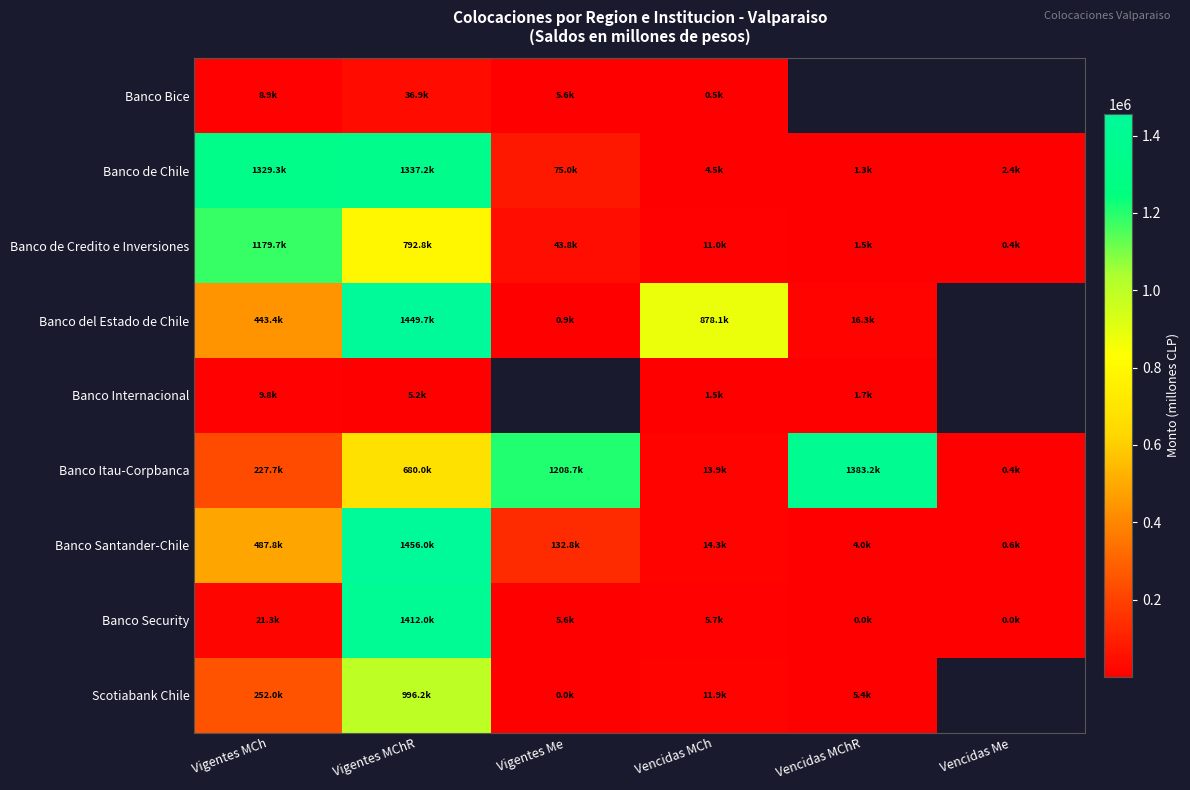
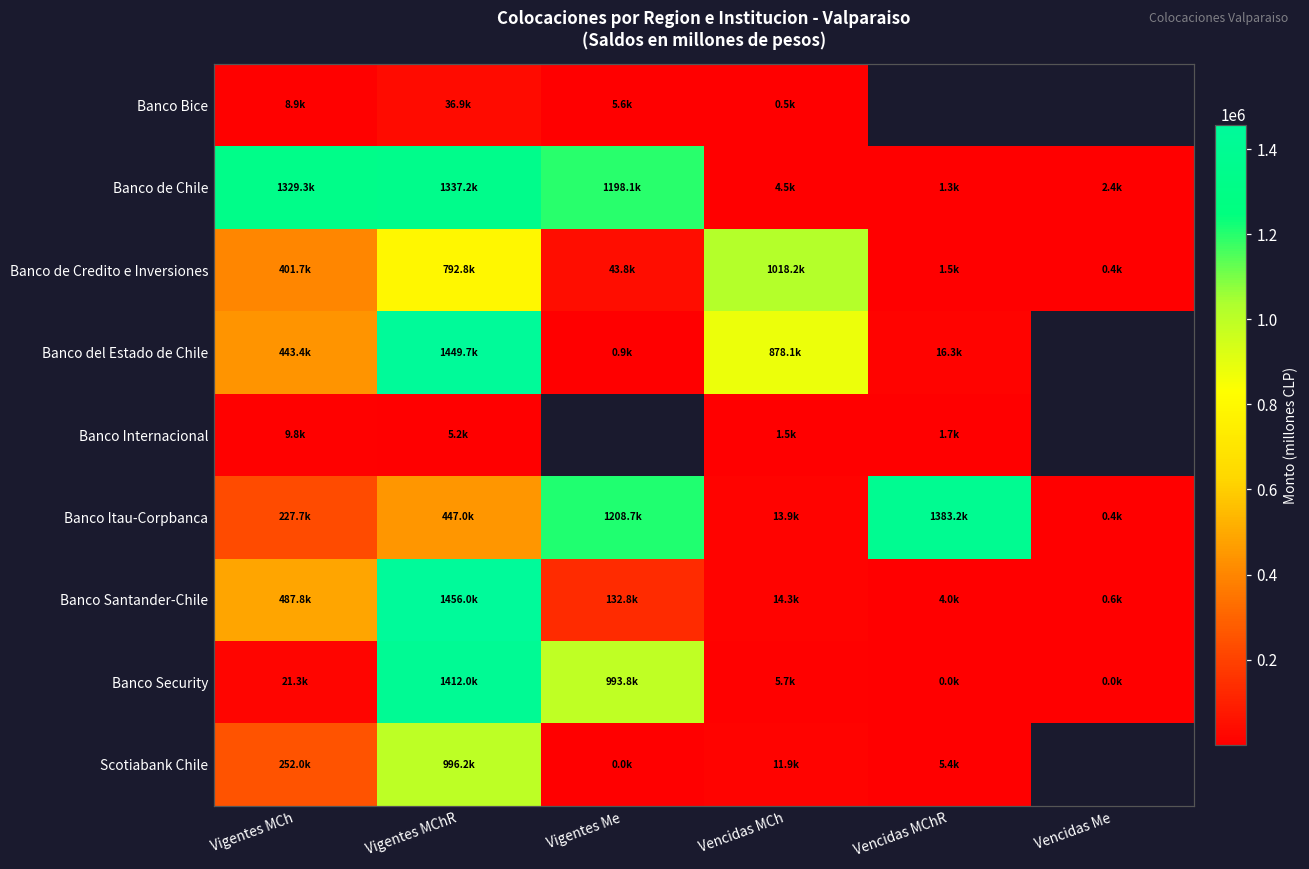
Banco de Chile, Vigentes Me: 75.0k -> 1198.1k
Banco de Credito e Inversiones, Vigentes MCh: 1179.7k -> 401.7k
Banco de Credito e Inversiones, Vencidas MCh: 11.0k -> 1018.2k
Banco Itau-Corpbanca, Vigentes MChR: 680.0k -> 447.0k
Banco Security, Vigentes Me: 5.6k -> 993.8k
